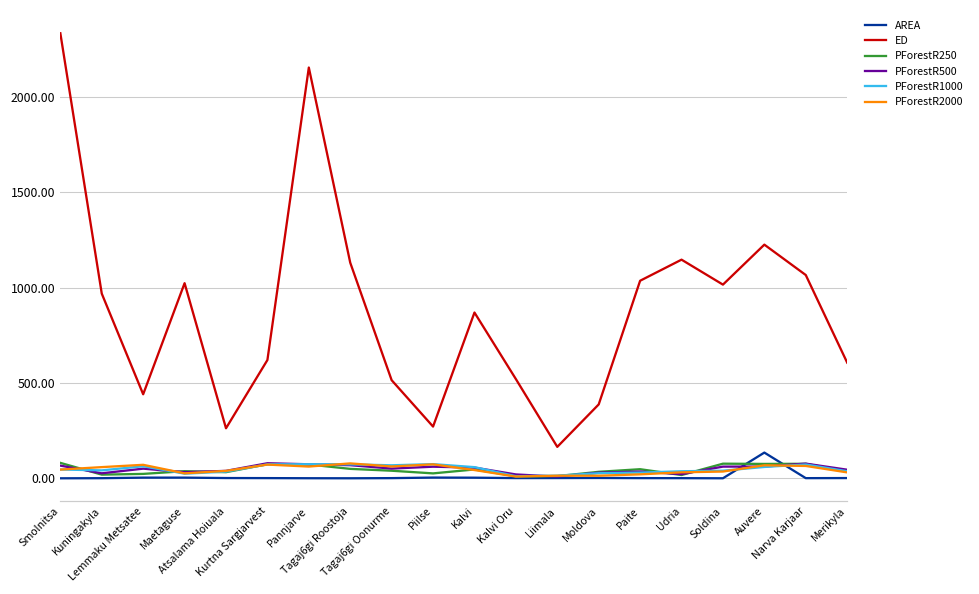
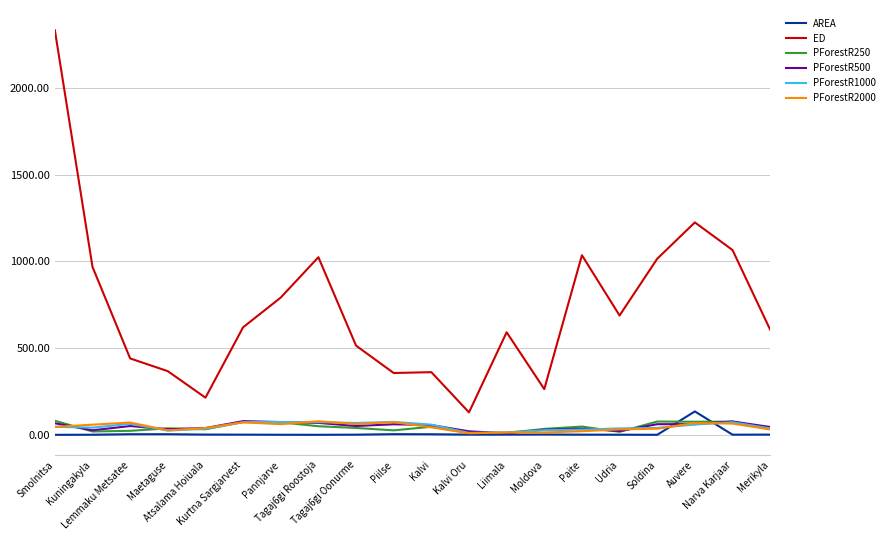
ED, Maetaguse: 1020 -> 370
ED, Atsalama Hoiuala: 260 -> 210
ED, Pannjarve: 2150 -> 790
ED, Tagaj6gi Roostoja: 1130 -> 1020
ED, Piilse: 270 -> 360
ED, Kalvi: 870 -> 360
ED, Kalvi Oru: 520 -> 130
ED, Liimala: 160 -> 590
ED, Moldova: 390 -> 260
ED, Udria: 1150 -> 690
